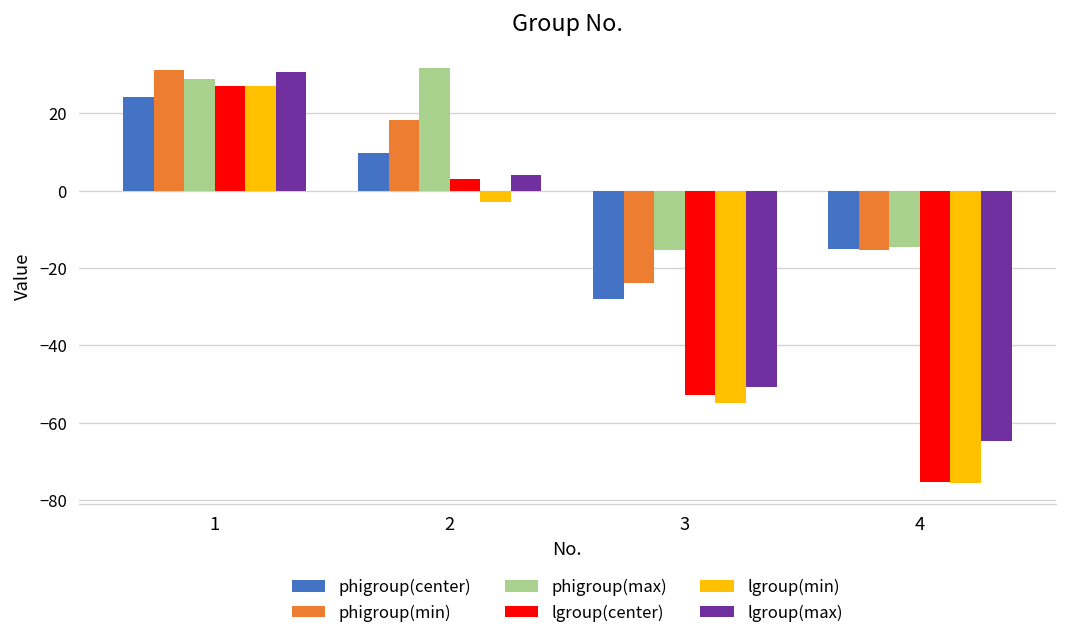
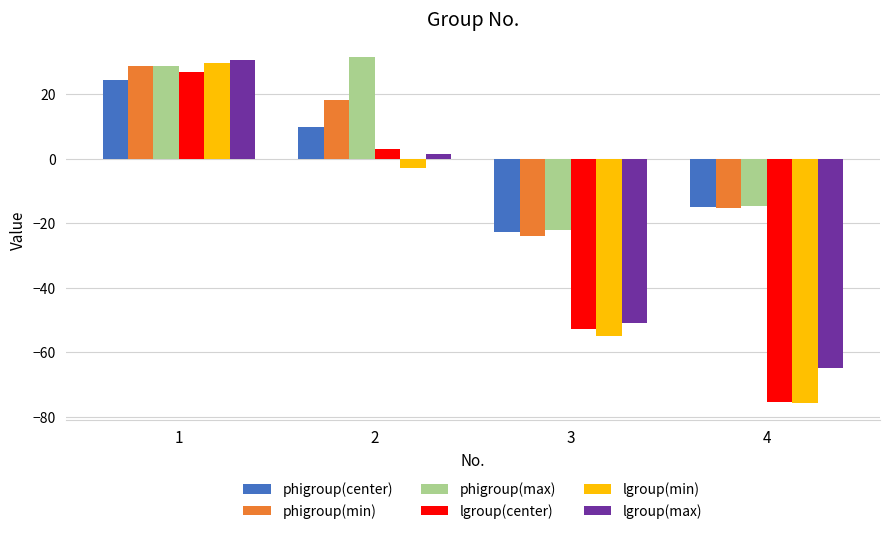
phigroup(min), 1: 31 -> 29
lgroup(min), 1: 27 -> 30
lgroup(max), 2: 4 -> 1
phigroup(center), 3: -28 -> -23
phigroup(max), 3: -15 -> -22
